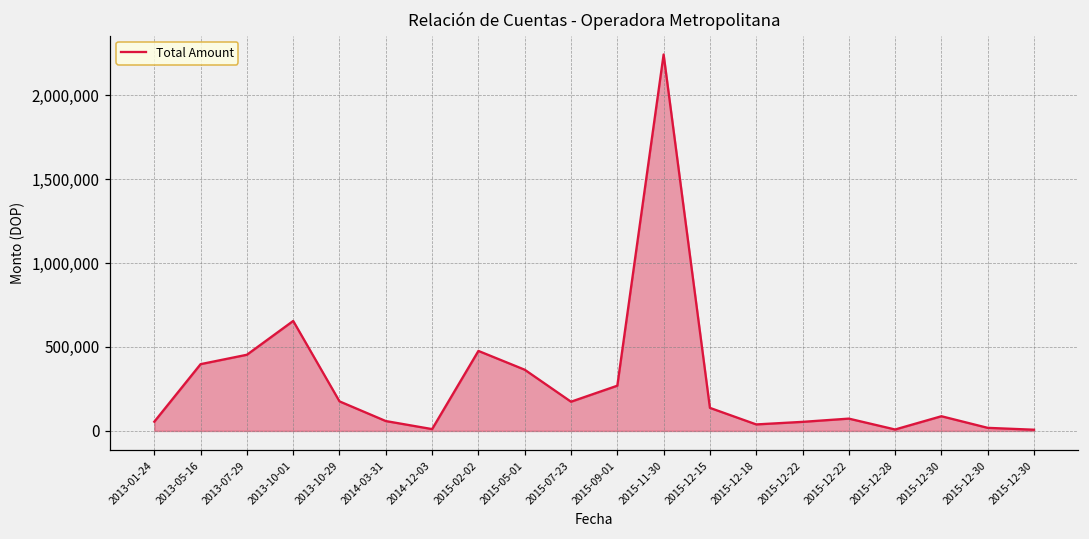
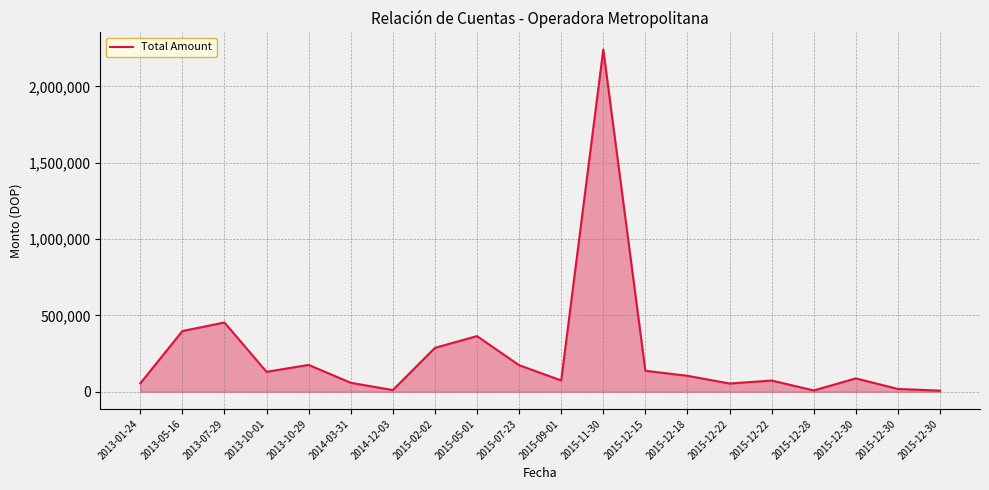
2013-10-01: 660,000 -> 130,000
2015-02-02: 480,000 -> 290,000
2015-09-01: 270,000 -> 70,000
2015-12-18: 40,000 -> 100,000
